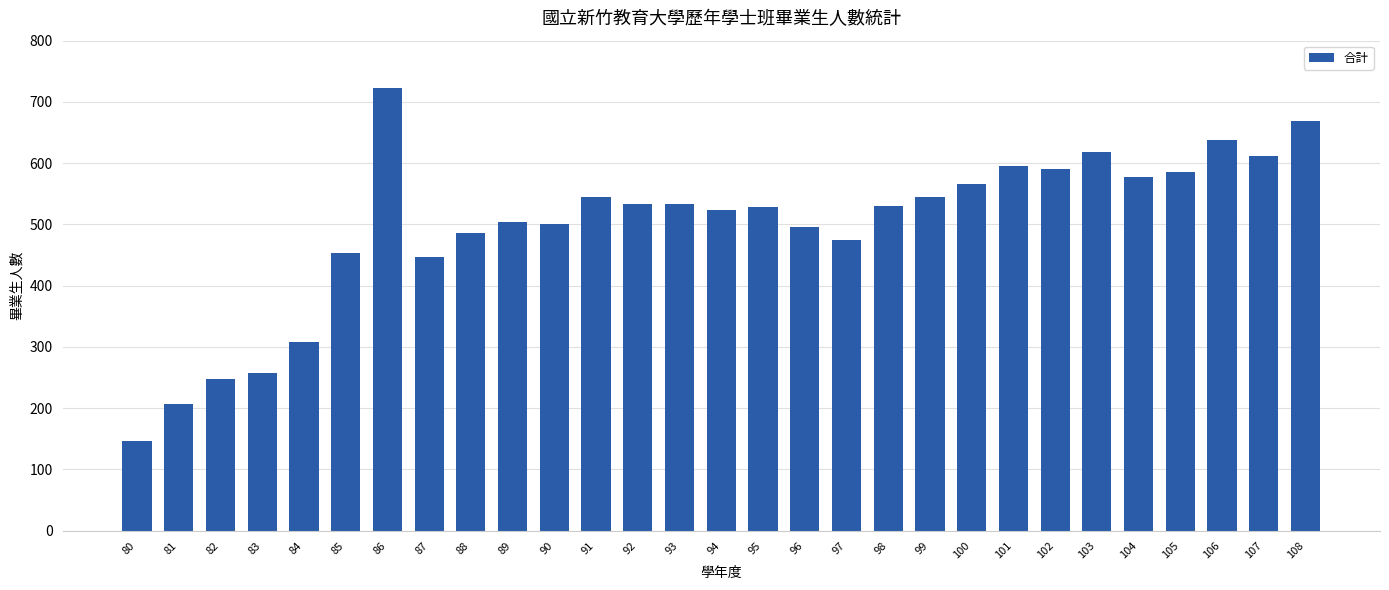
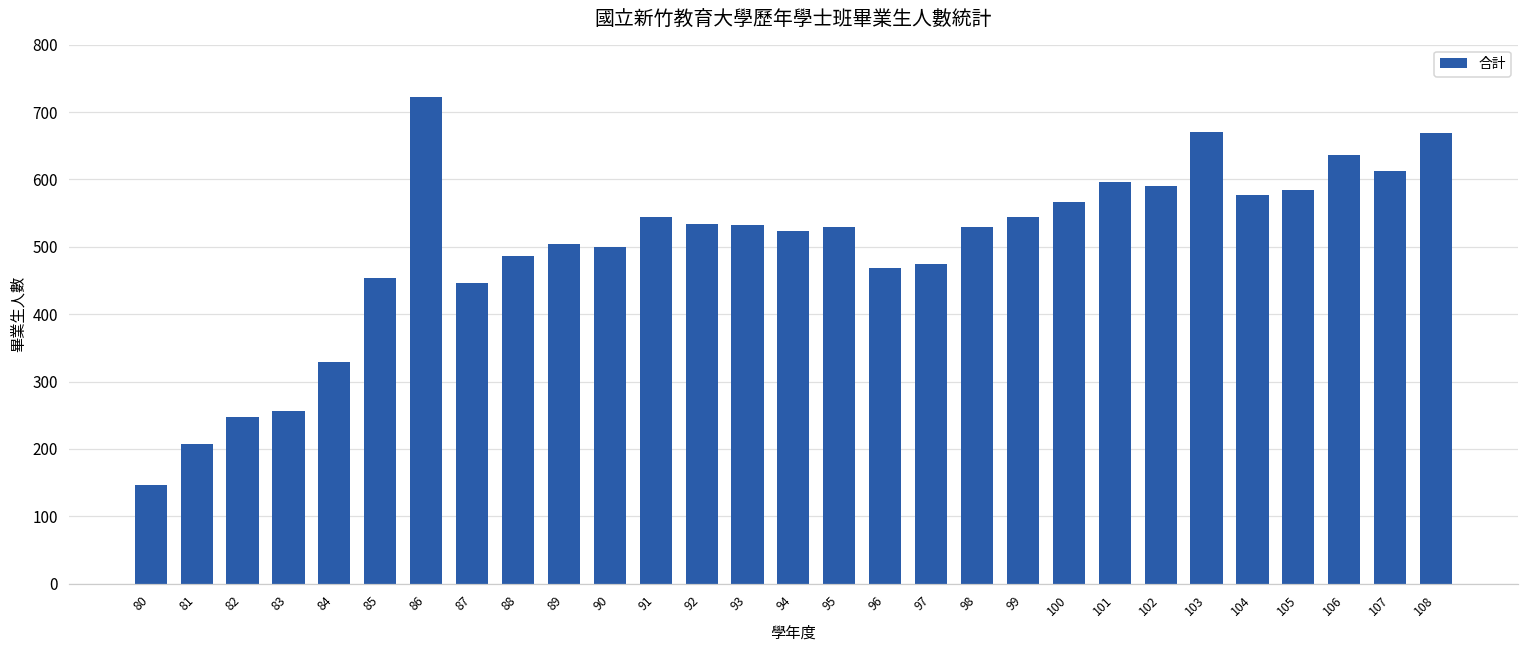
84: 310 -> 330
96: 500 -> 470
103: 620 -> 670
